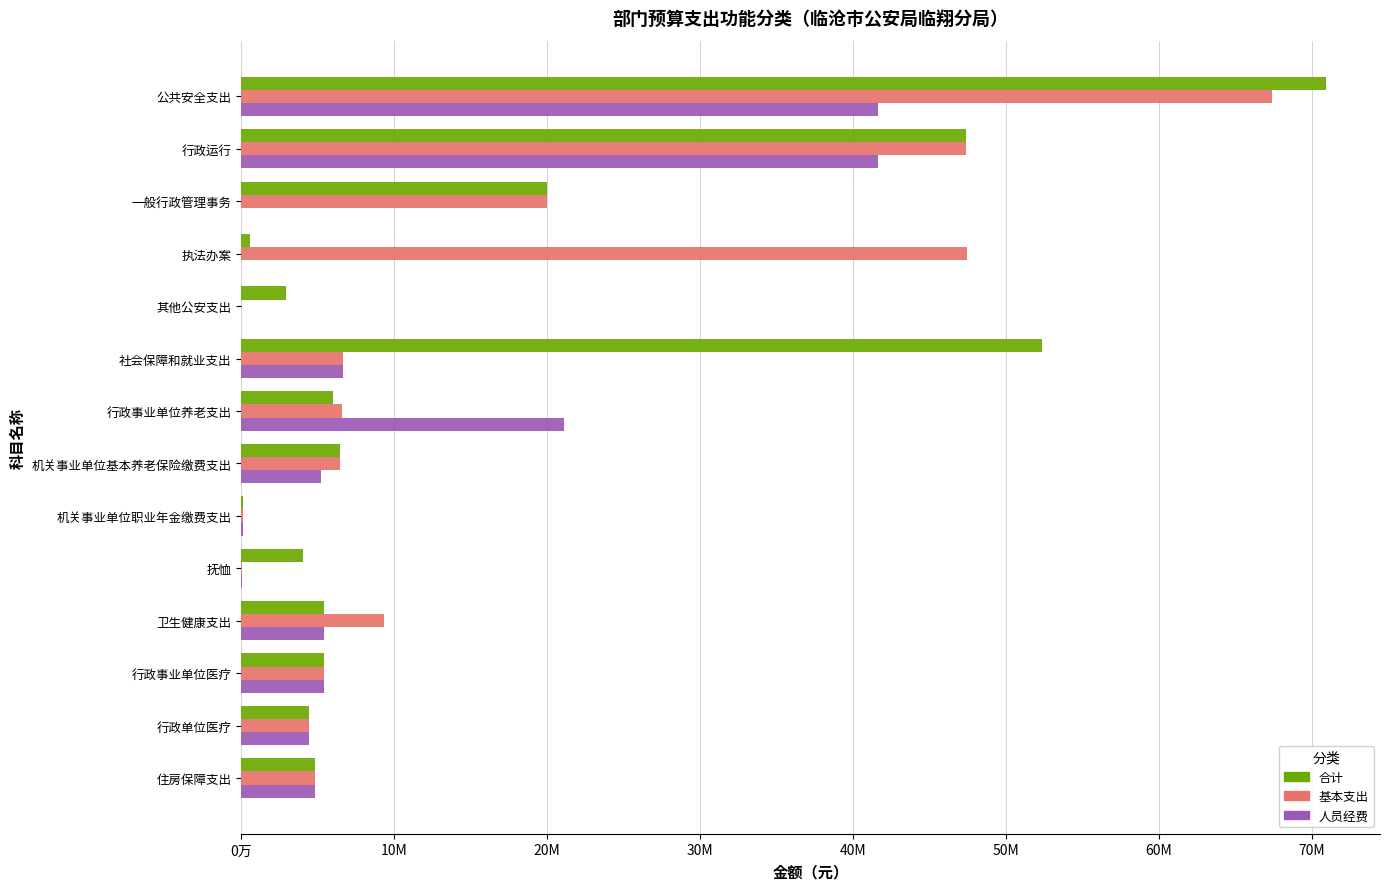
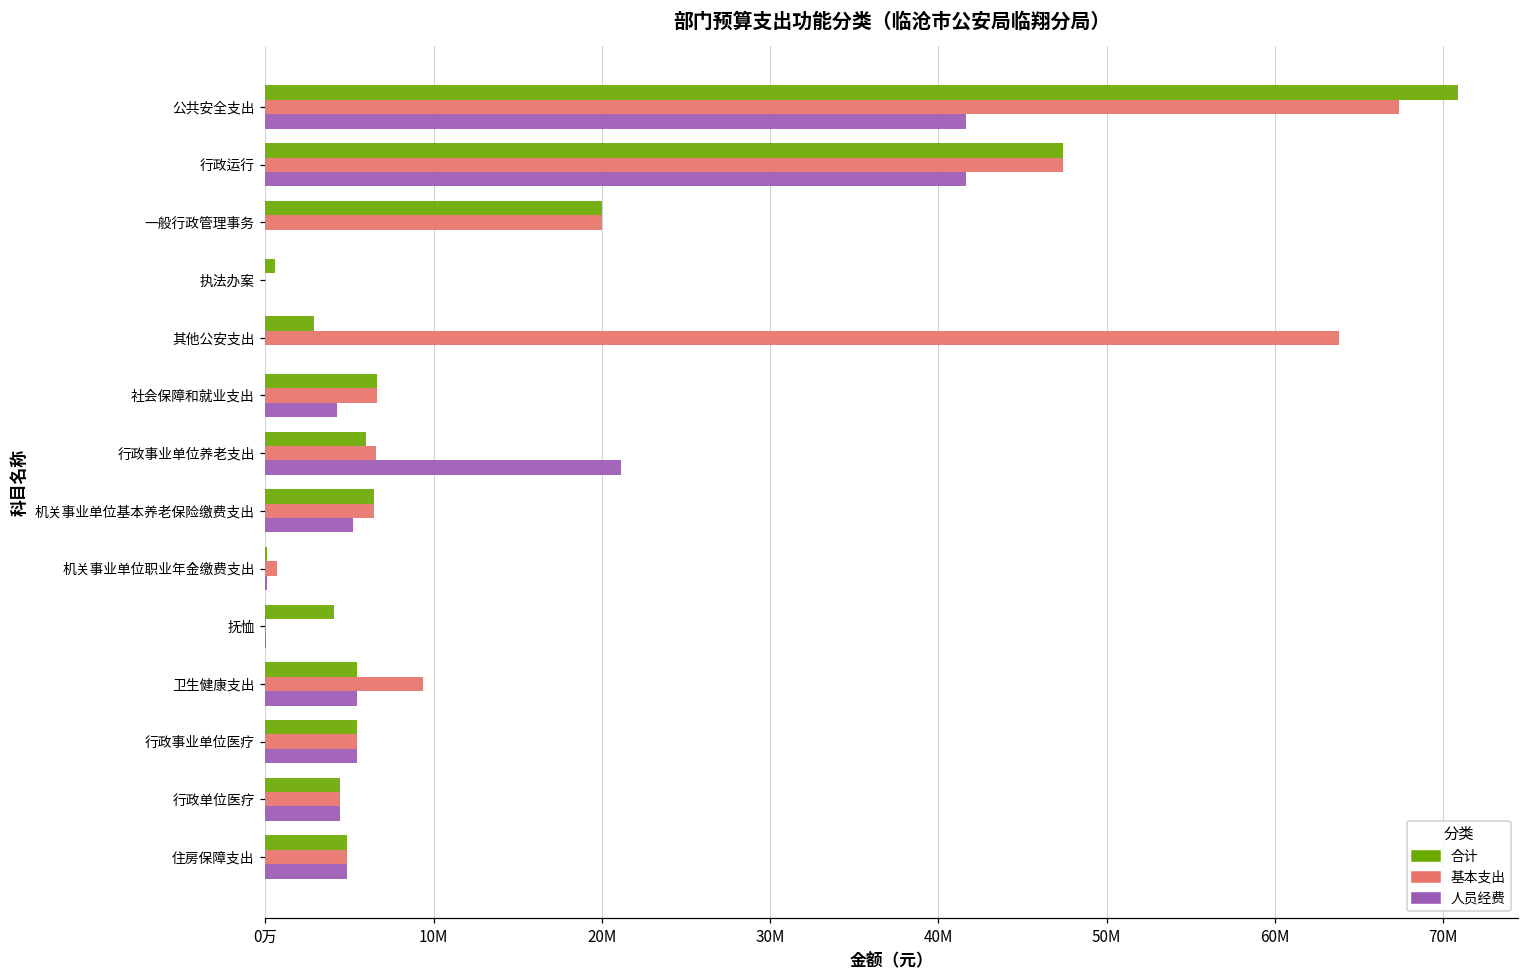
基本支出, 执法办案: 47500000 -> 0
基本支出, 其他公安支出: 0 -> 63800000
合计, 社会保障和就业支出: 52400000 -> 6600000
人员经费, 社会保障和就业支出: 6600000 -> 4300000
基本支出, 机关事业单位职业年金缴费支出: 100000 -> 700000
